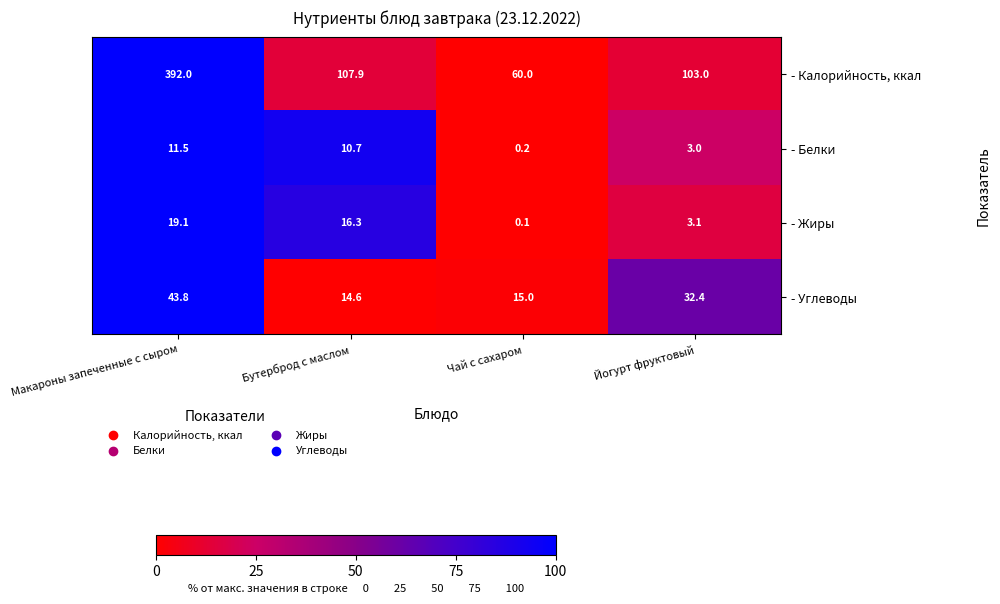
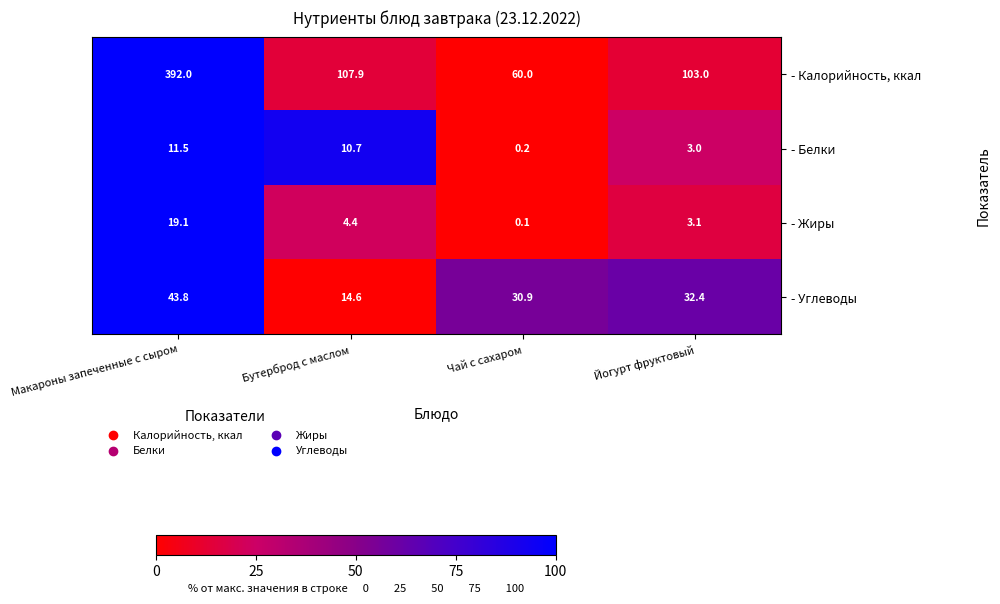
- Жиры, Бутерброд с маслом: 16.3 -> 4.4
- Углеводы, Чай с сахаром: 15.0 -> 30.9
